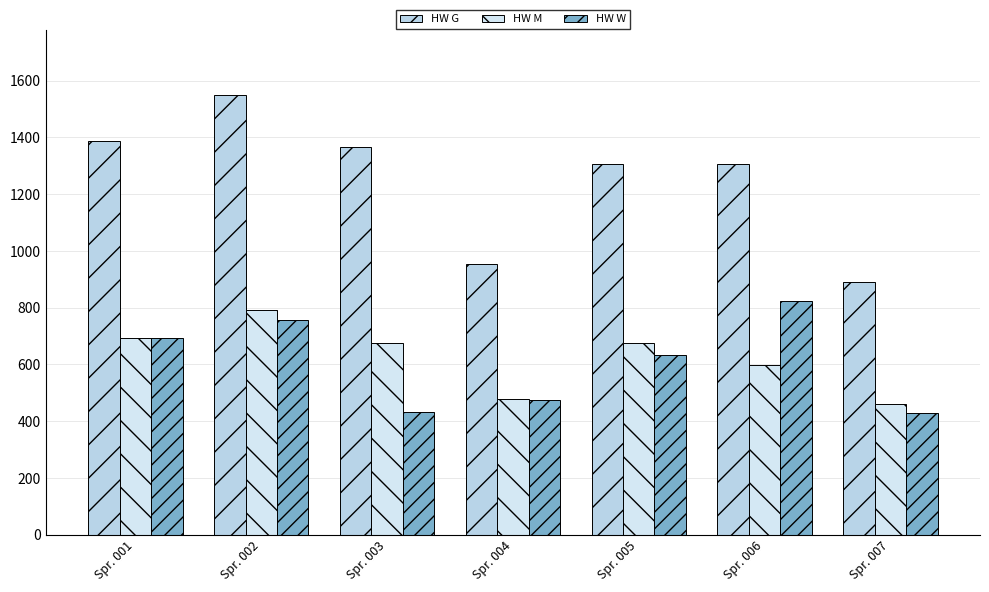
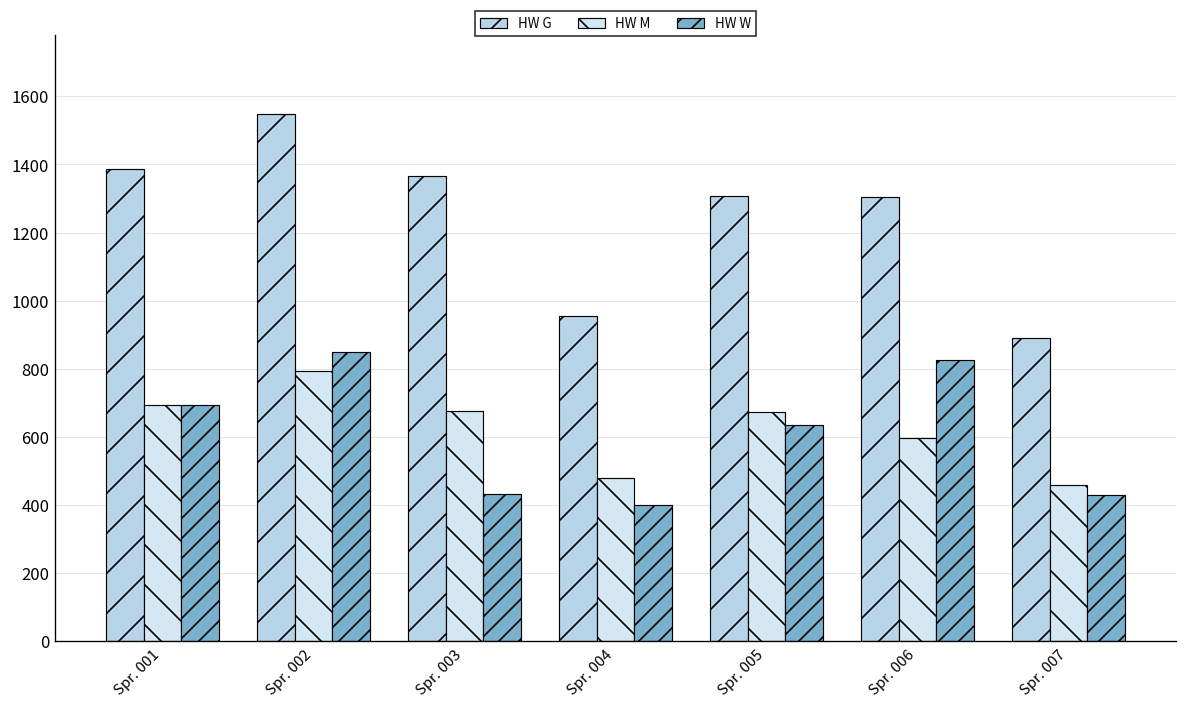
HW W, Spr. 002: 760 -> 850
HW W, Spr. 004: 480 -> 400
